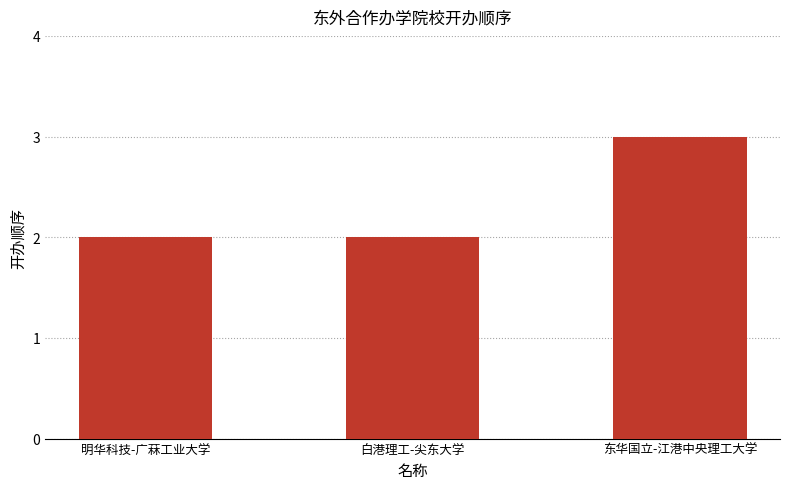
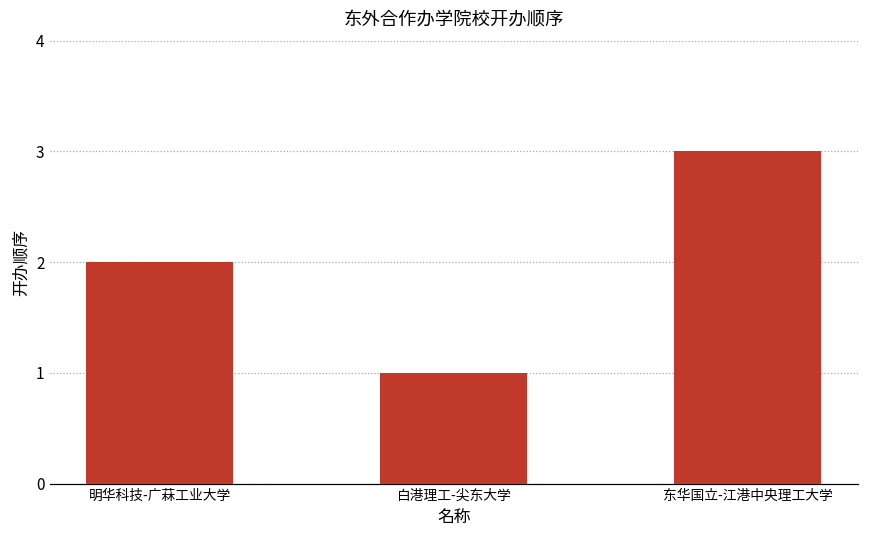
白港理工-尖东大学: 2 -> 1
